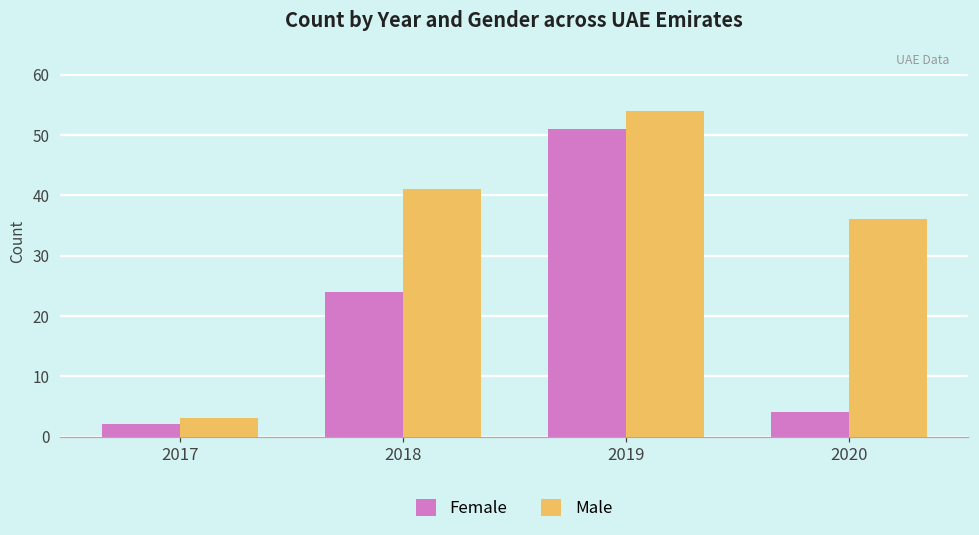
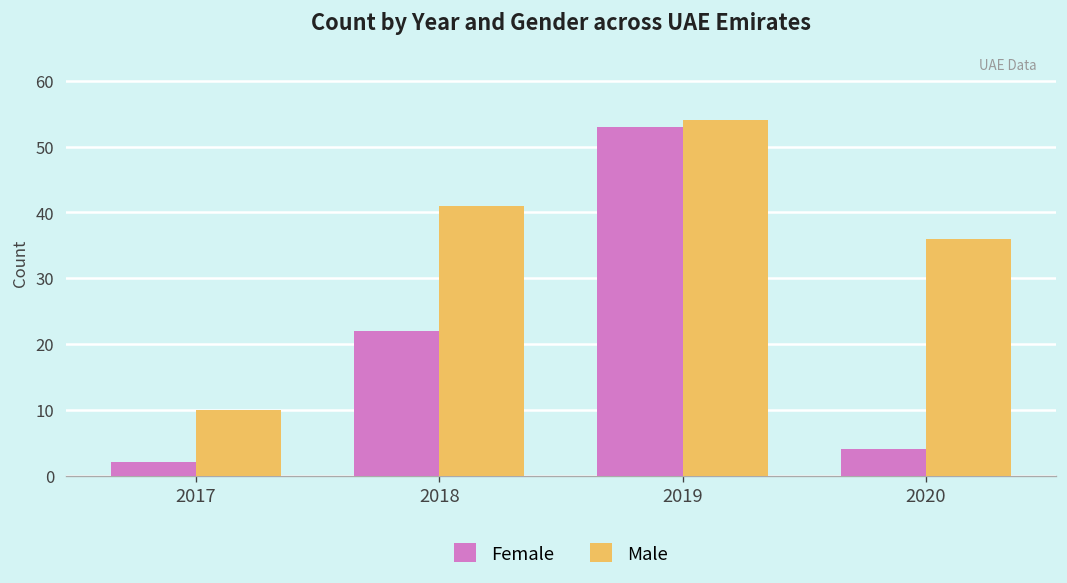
Male, 2017: 3 -> 10
Female, 2018: 24 -> 22
Female, 2019: 51 -> 53
